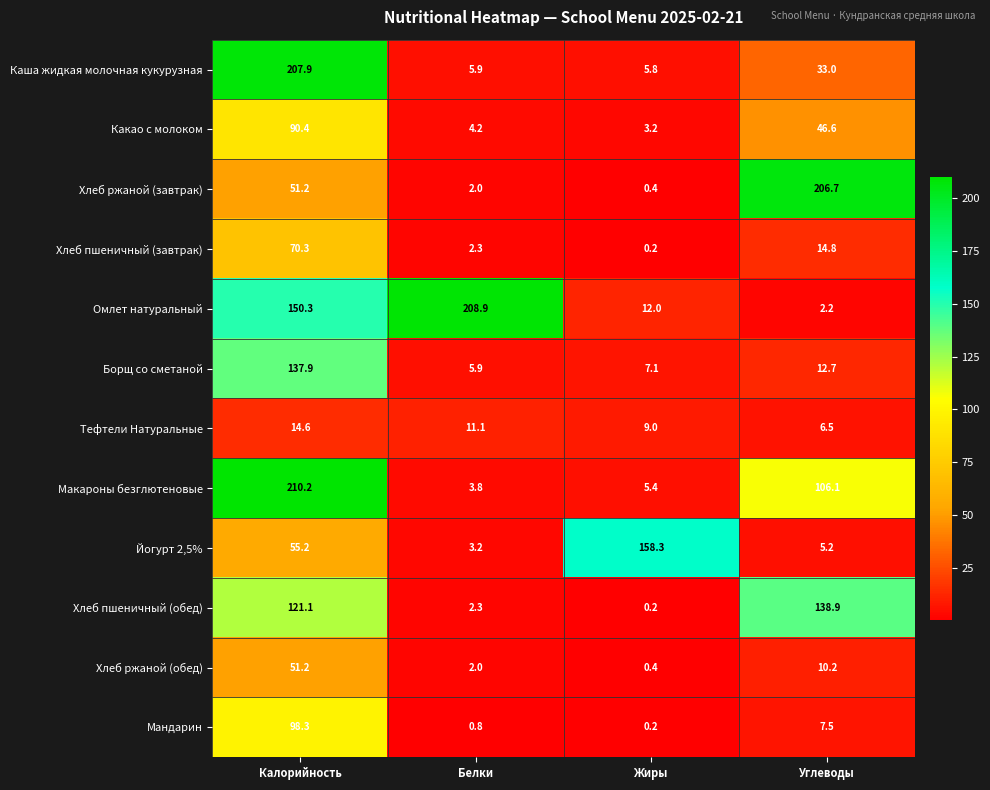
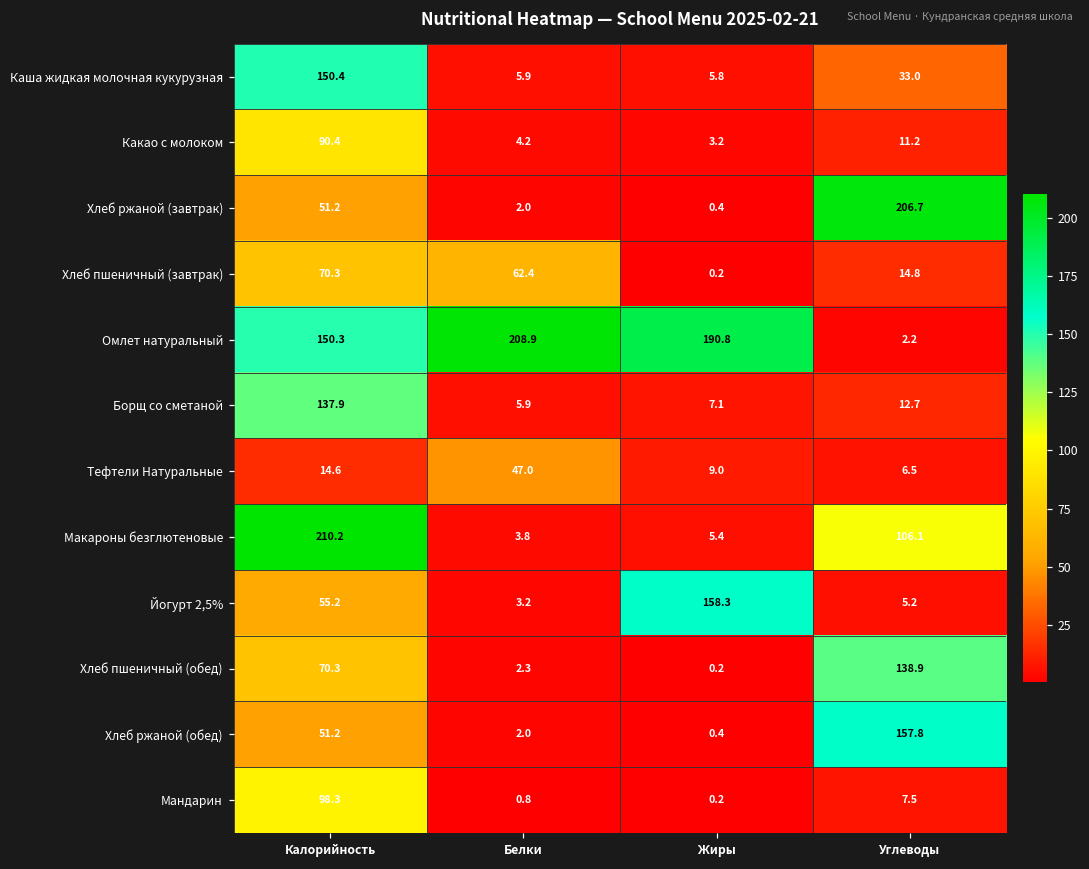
Каша жидкая молочная кукурузная, Калорийность: 207.9 -> 150.4
Какао с молоком, Углеводы: 46.6 -> 11.2
Хлеб пшеничный (завтрак), Белки: 2.3 -> 62.4
Омлет натуральный, Жиры: 12.0 -> 190.8
Тефтели Натуральные, Белки: 11.1 -> 47.0
Хлеб пшеничный (обед), Калорийность: 121.1 -> 70.3
Хлеб ржаной (обед), Углеводы: 10.2 -> 157.8
